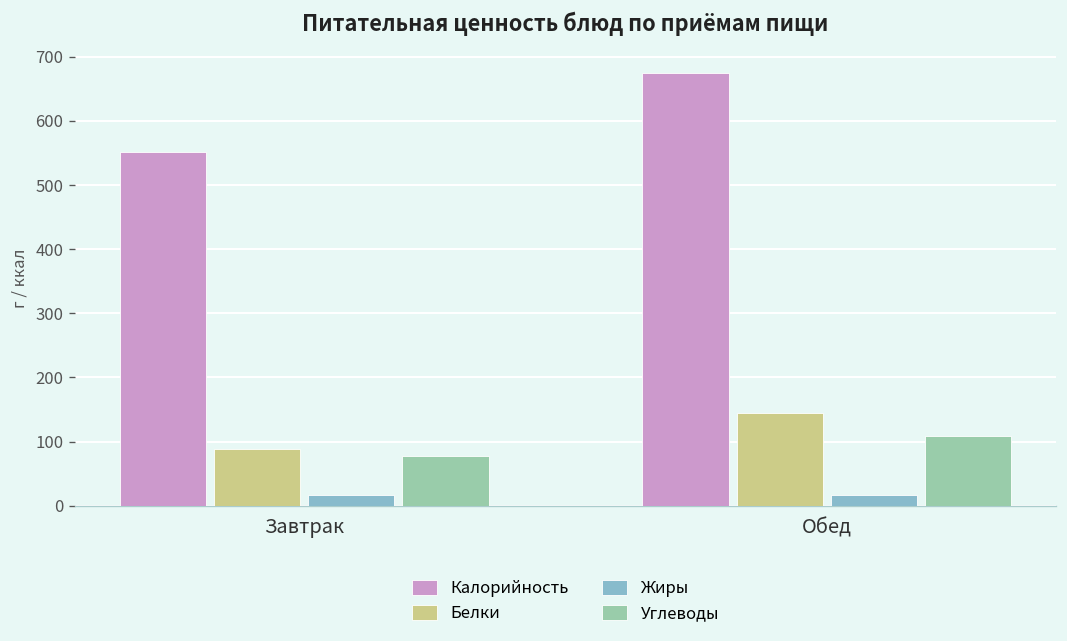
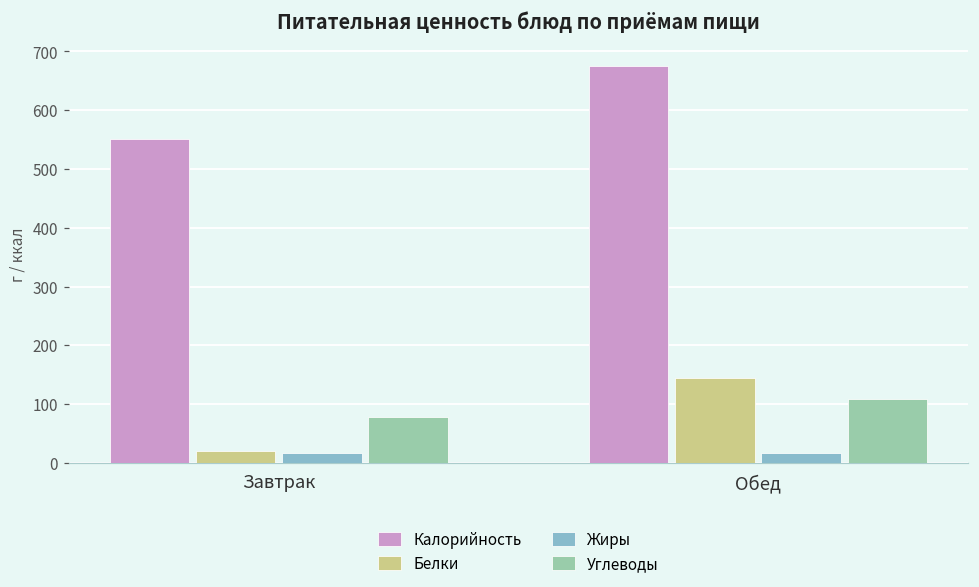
Белки, Завтрак: 90 -> 20
